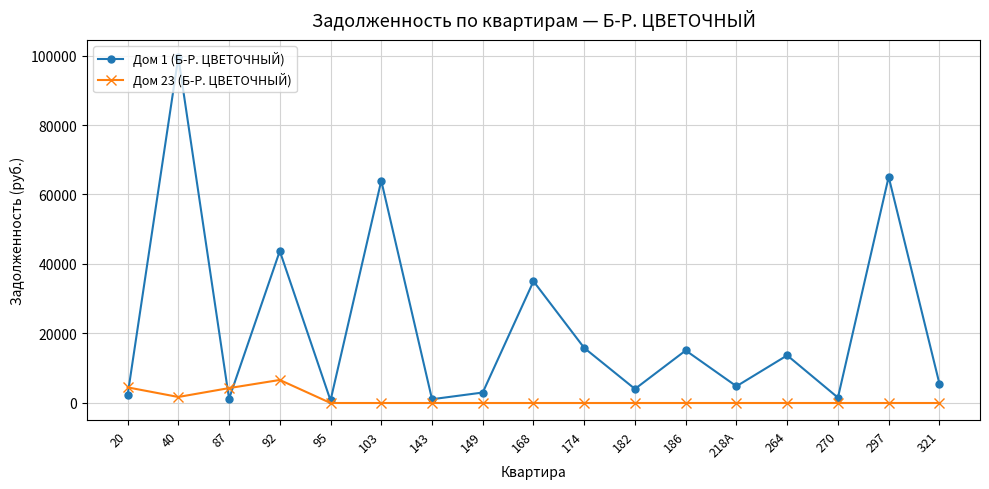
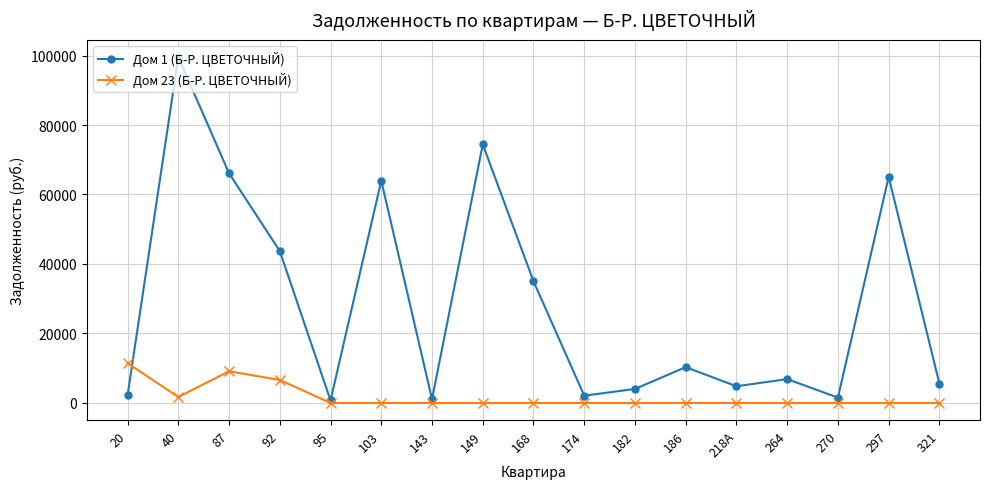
Дом 23 (Б-Р. ЦВЕТОЧНЫЙ), 20: 5000 -> 11000
Дом 1 (Б-Р. ЦВЕТОЧНЫЙ), 87: 1000 -> 66000
Дом 23 (Б-Р. ЦВЕТОЧНЫЙ), 87: 4000 -> 9000
Дом 1 (Б-Р. ЦВЕТОЧНЫЙ), 149: 3000 -> 74000
Дом 1 (Б-Р. ЦВЕТОЧНЫЙ), 174: 16000 -> 2000
Дом 1 (Б-Р. ЦВЕТОЧНЫЙ), 186: 15000 -> 10000
Дом 1 (Б-Р. ЦВЕТОЧНЫЙ), 264: 14000 -> 7000
